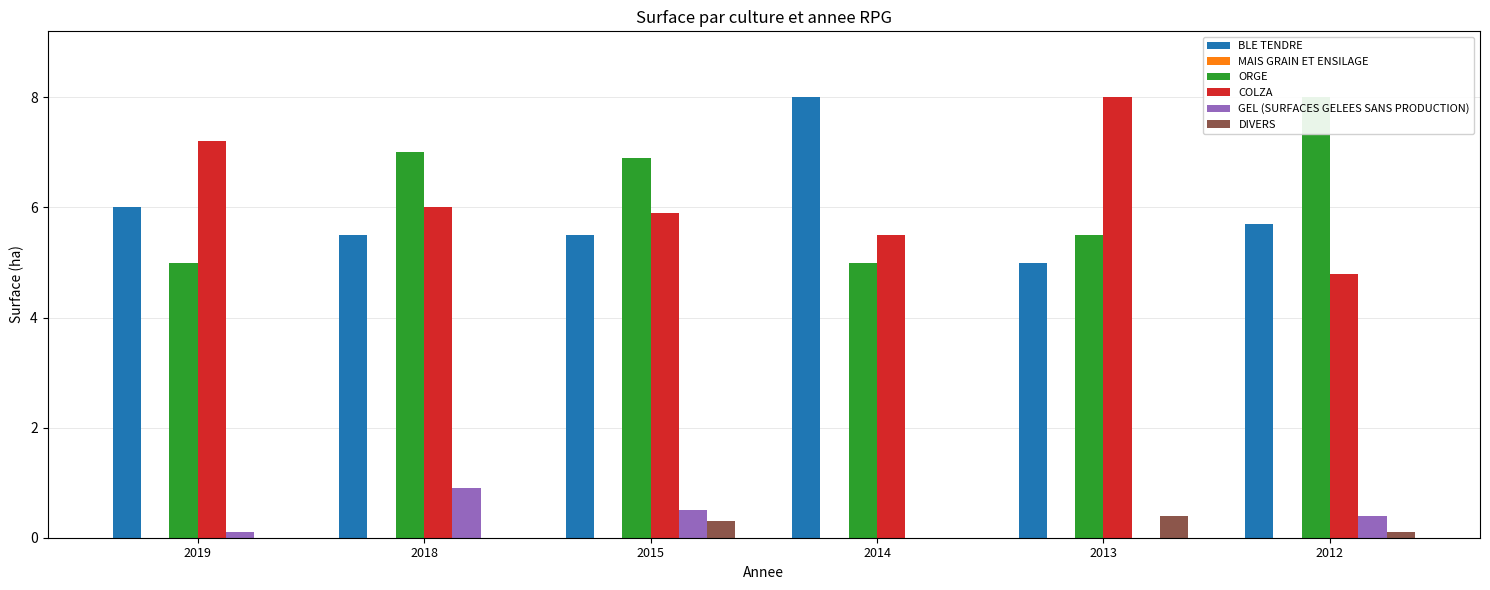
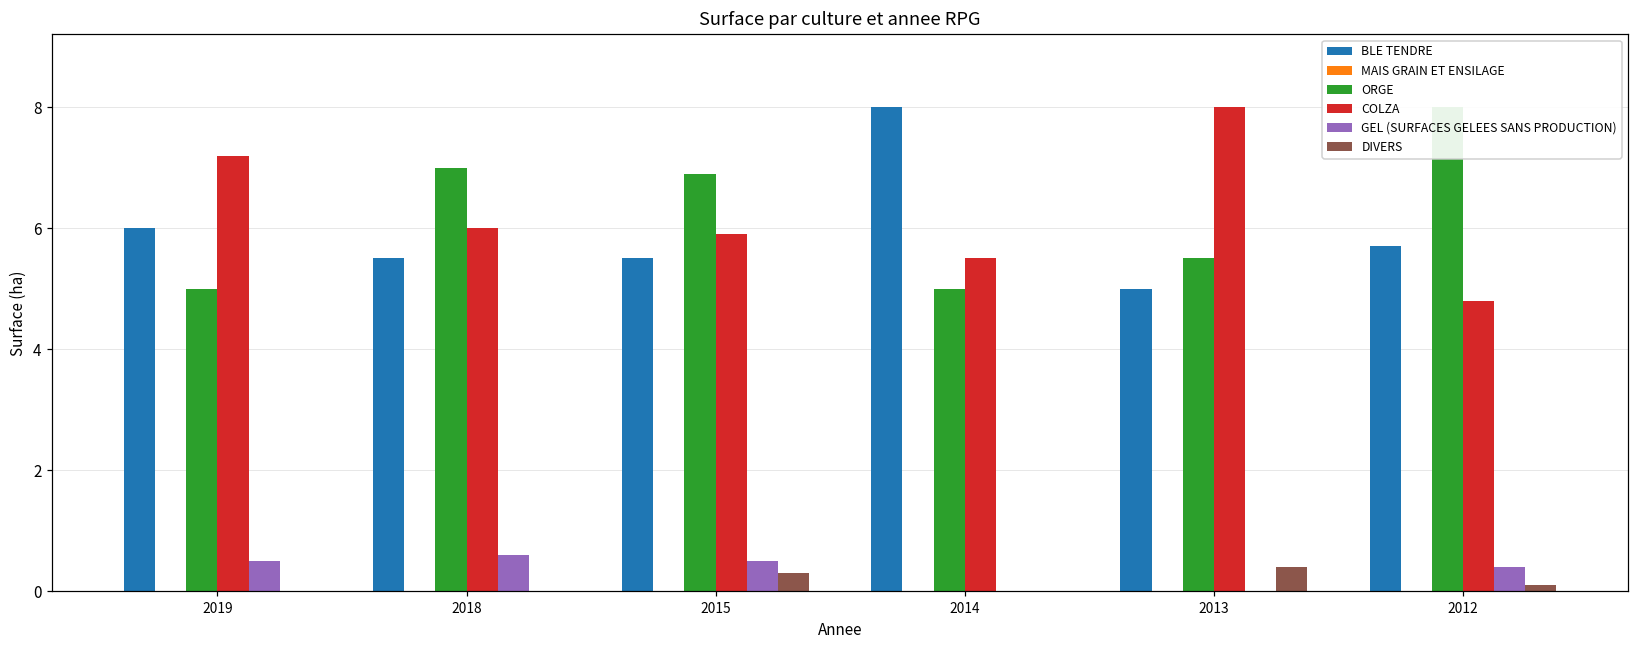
GEL (SURFACES GELEES SANS PRODUCTION), 2019: 0.1 -> 0.5
GEL (SURFACES GELEES SANS PRODUCTION), 2018: 0.9 -> 0.6
